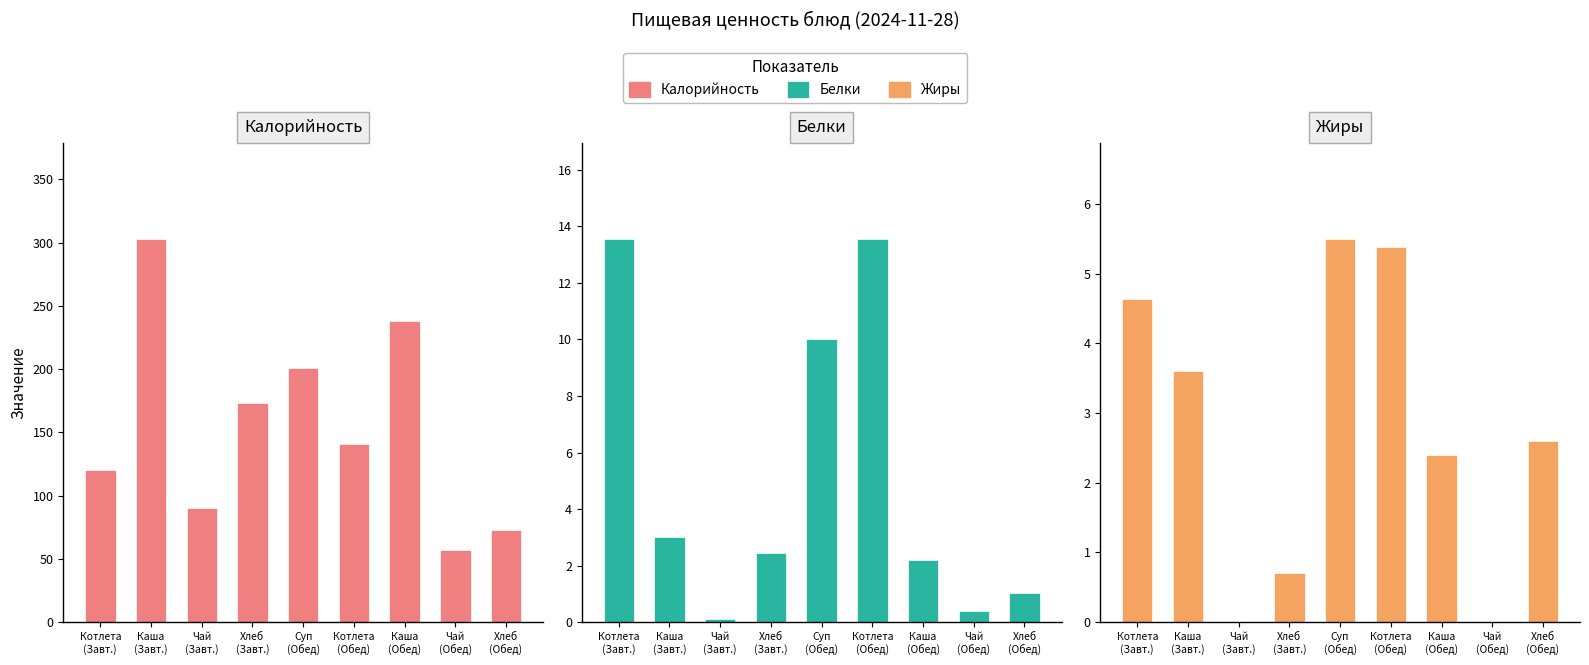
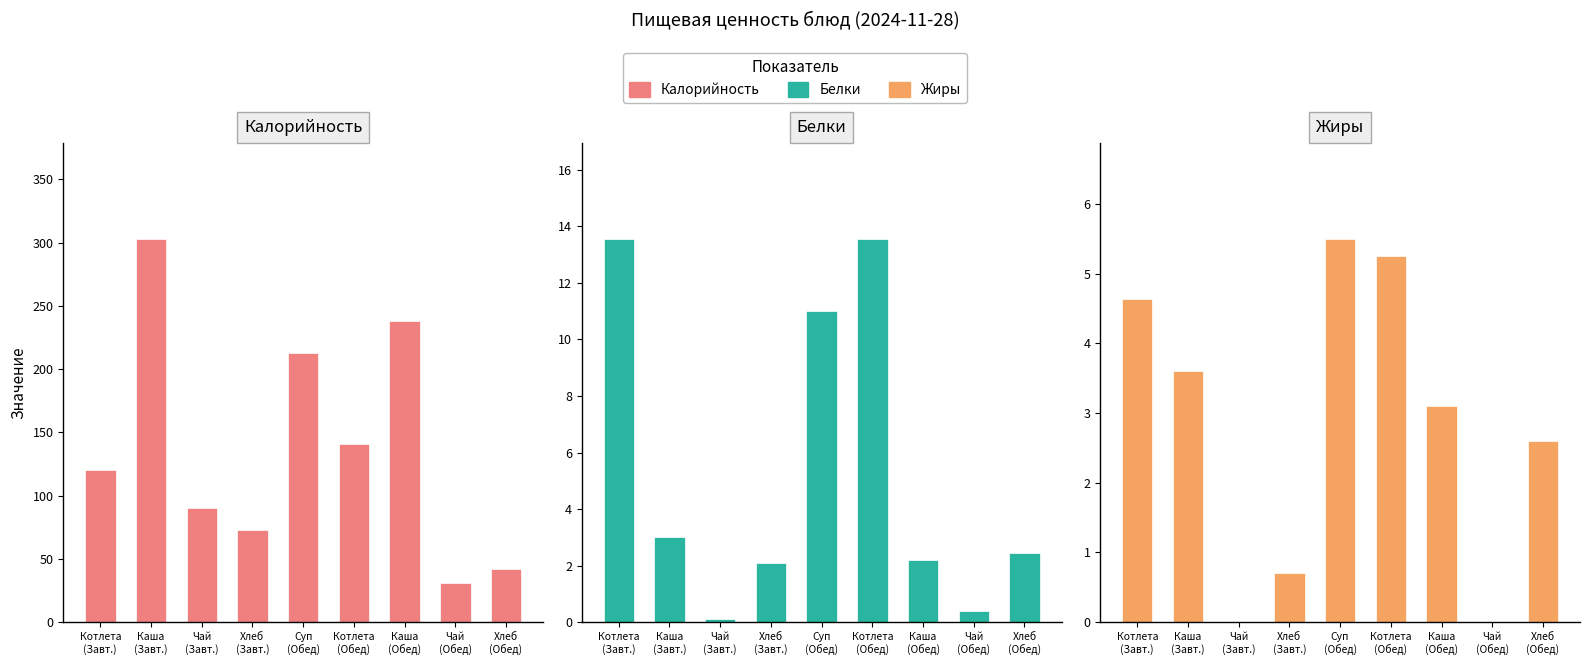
Калорийность, Хлеб (Завт.): 173 -> 73
Калорийность, Суп (Обед): 201 -> 213
Калорийность, Чай (Обед): 57 -> 31
Калорийность, Хлеб (Обед): 73 -> 42
Белки, Хлеб (Завт.): 2.4 -> 2.1
Белки, Суп (Обед): 10 -> 11
Белки, Хлеб (Обед): 1.0 -> 2.4
Жиры, Котлета (Обед): 5.4 -> 5.3
Жиры, Каша (Обед): 2.4 -> 3.1
